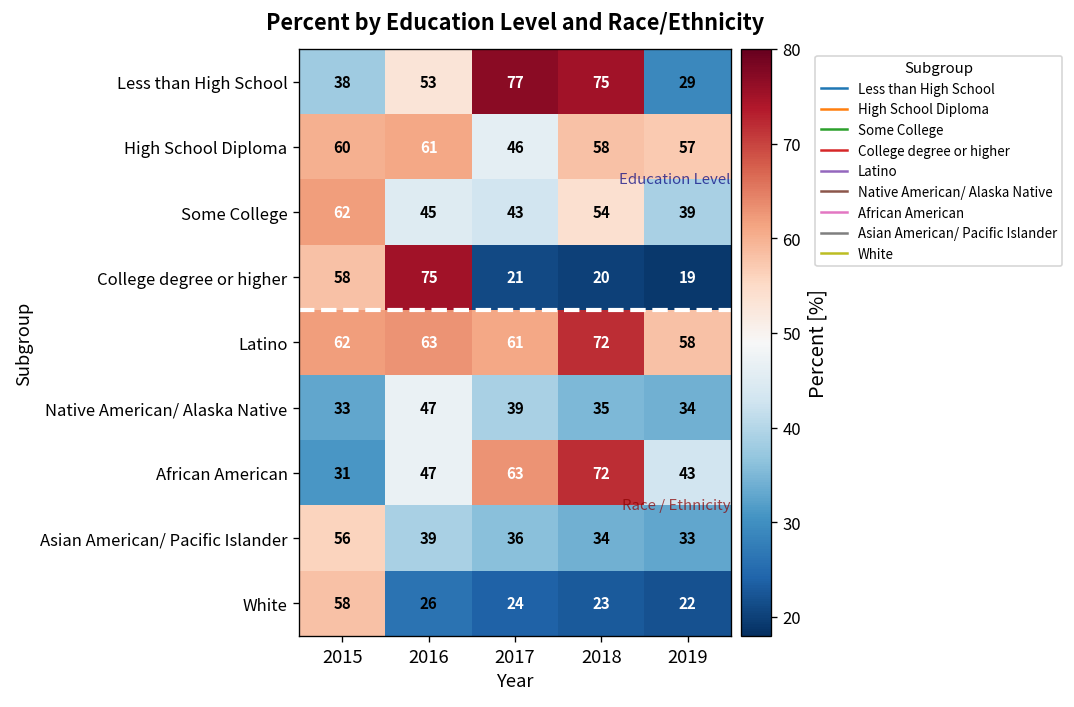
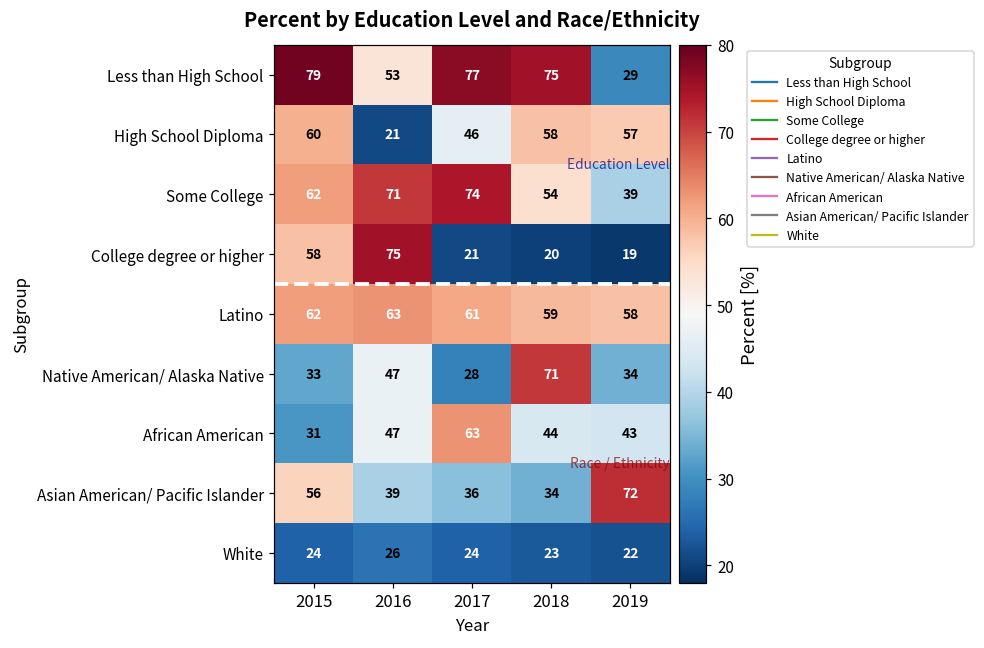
Less than High School, 2015: 38 -> 79
High School Diploma, 2016: 61 -> 21
Some College, 2016: 45 -> 71
Some College, 2017: 43 -> 74
Latino, 2018: 72 -> 59
Native American/ Alaska Native, 2017: 39 -> 28
Native American/ Alaska Native, 2018: 35 -> 71
African American, 2018: 72 -> 44
Asian American/ Pacific Islander, 2019: 33 -> 72
White, 2015: 58 -> 24
